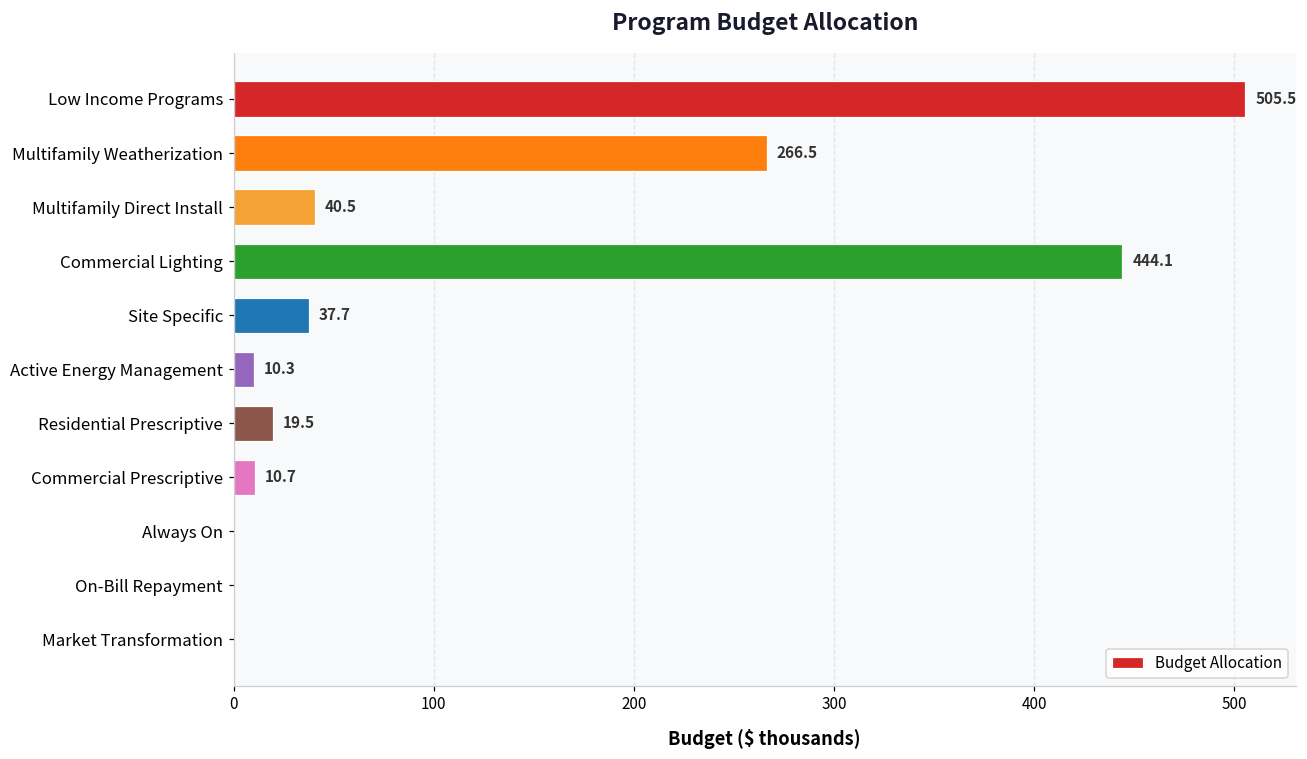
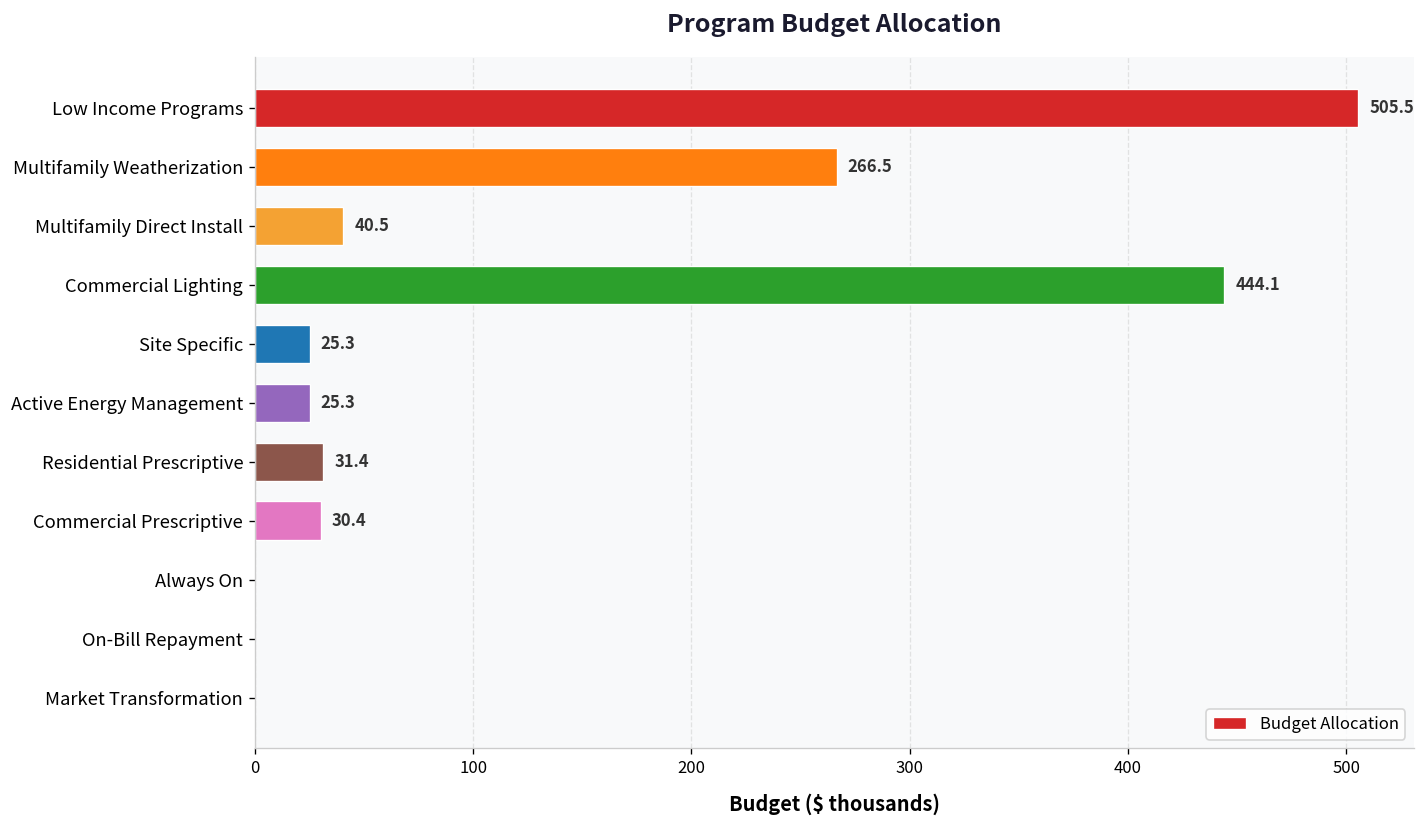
Site Specific: 37.7 -> 25.3
Active Energy Management: 10.3 -> 25.3
Residential Prescriptive: 19.5 -> 31.4
Commercial Prescriptive: 10.7 -> 30.4
